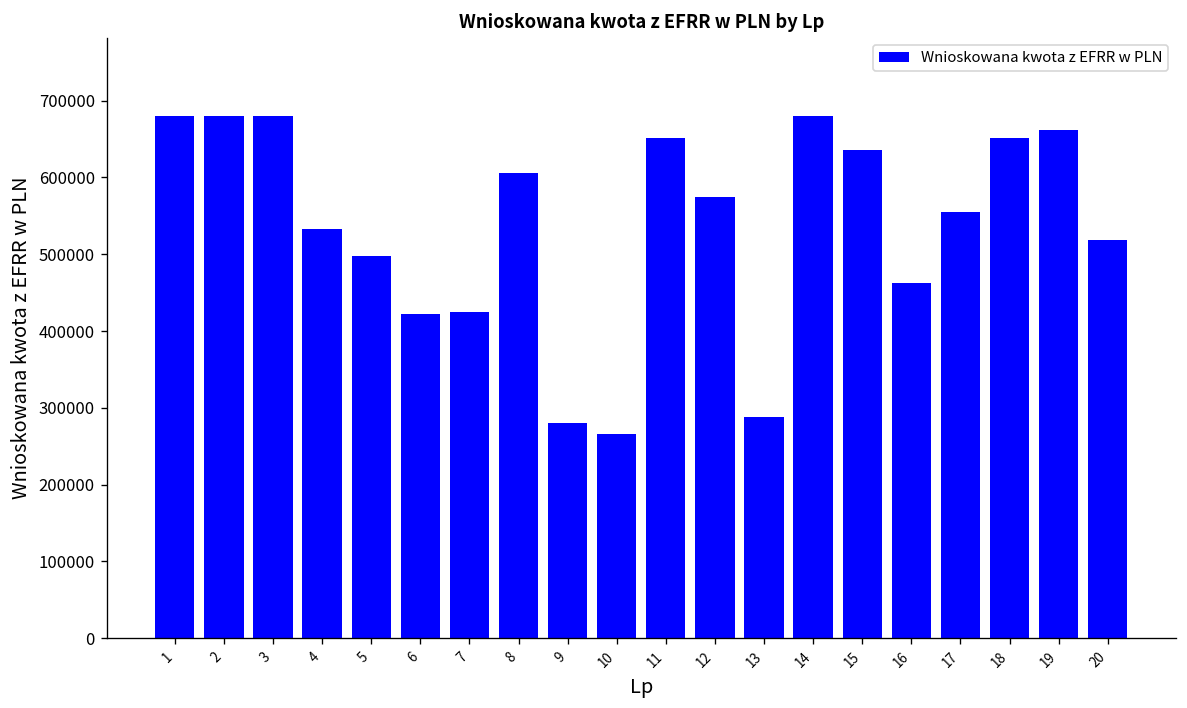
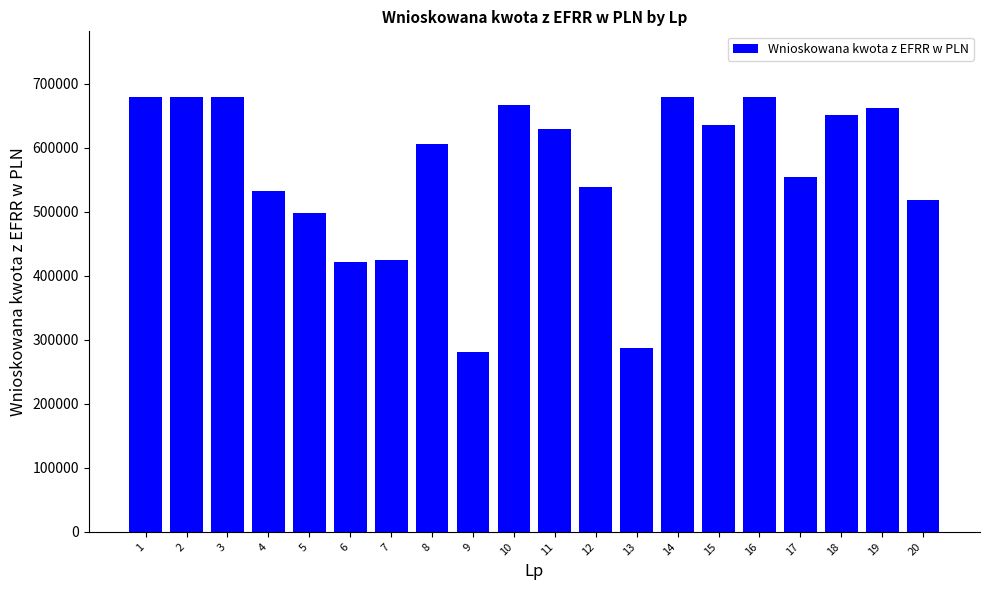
10: 270000 -> 670000
11: 650000 -> 630000
12: 570000 -> 540000
16: 460000 -> 680000
